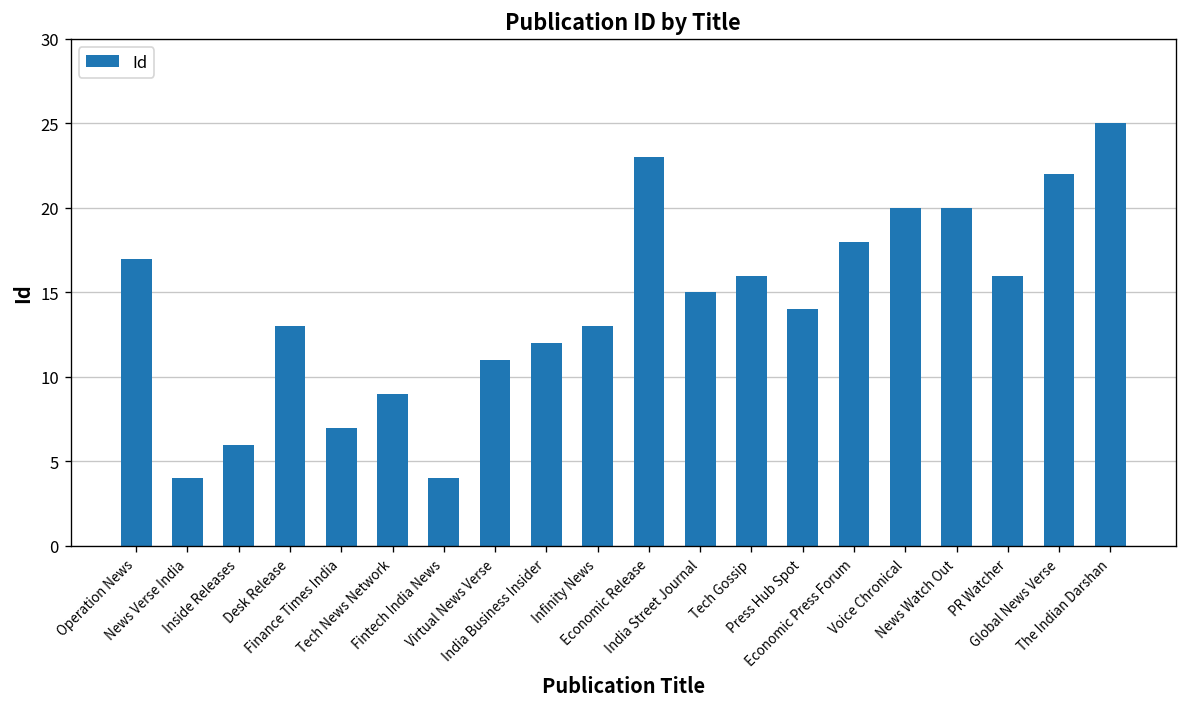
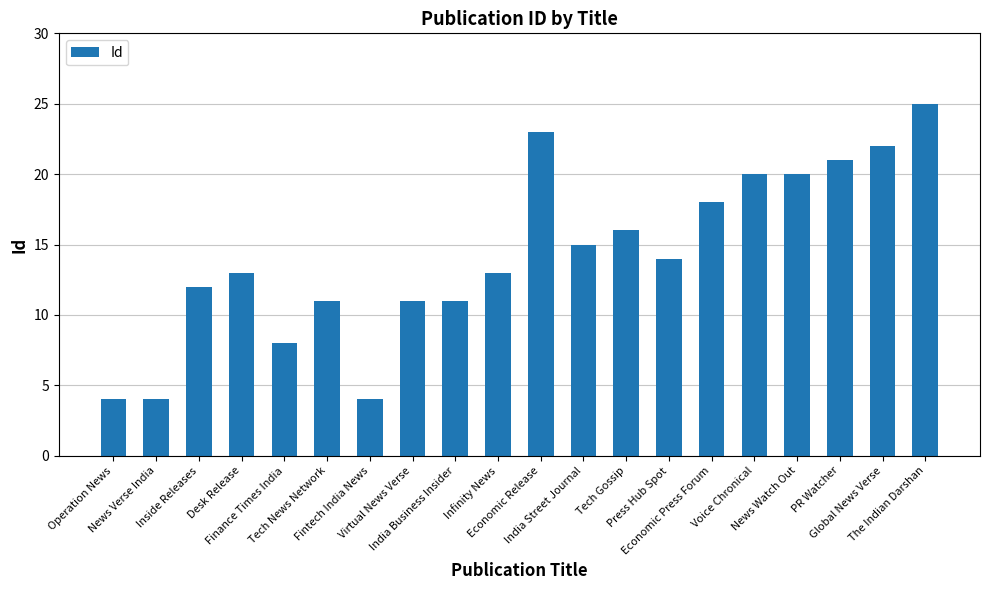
Operation News: 17 -> 4
Inside Releases: 6 -> 12
Finance Times India: 7 -> 8
Tech News Network: 9 -> 11
India Business Insider: 12 -> 11
PR Watcher: 16 -> 21
